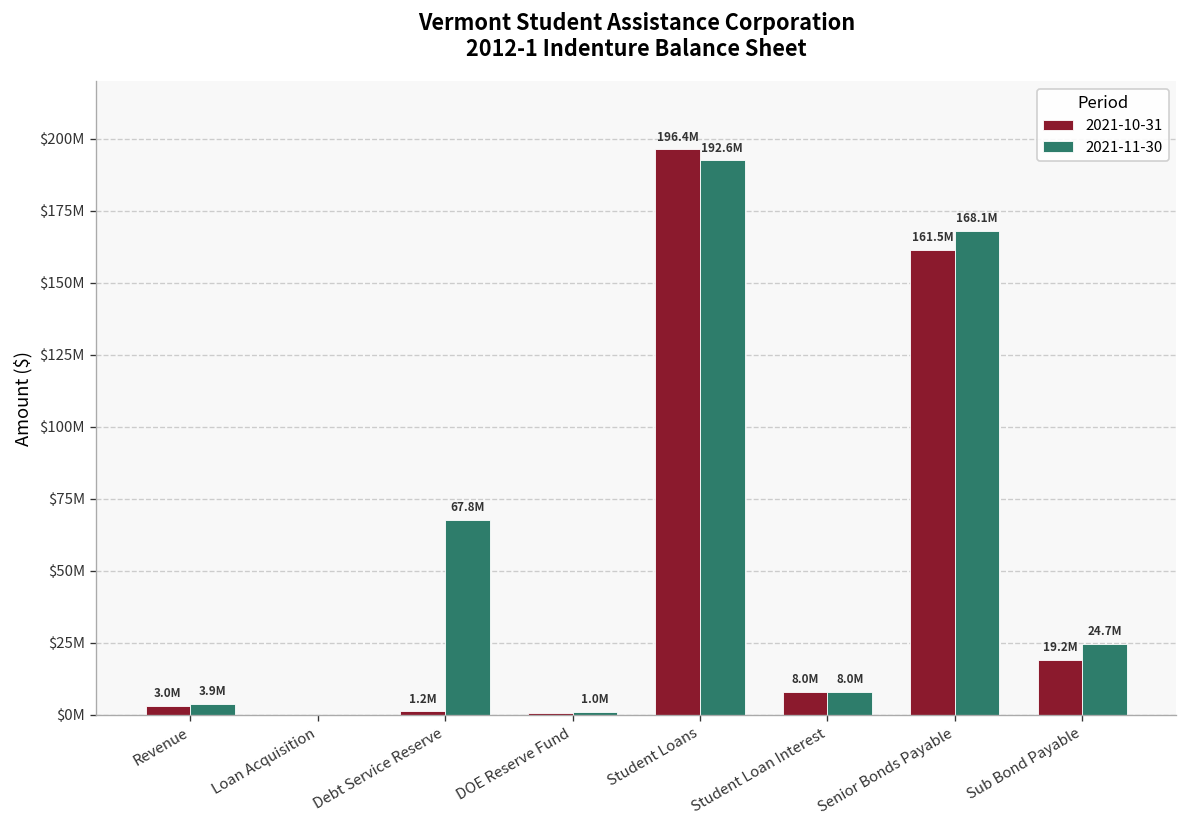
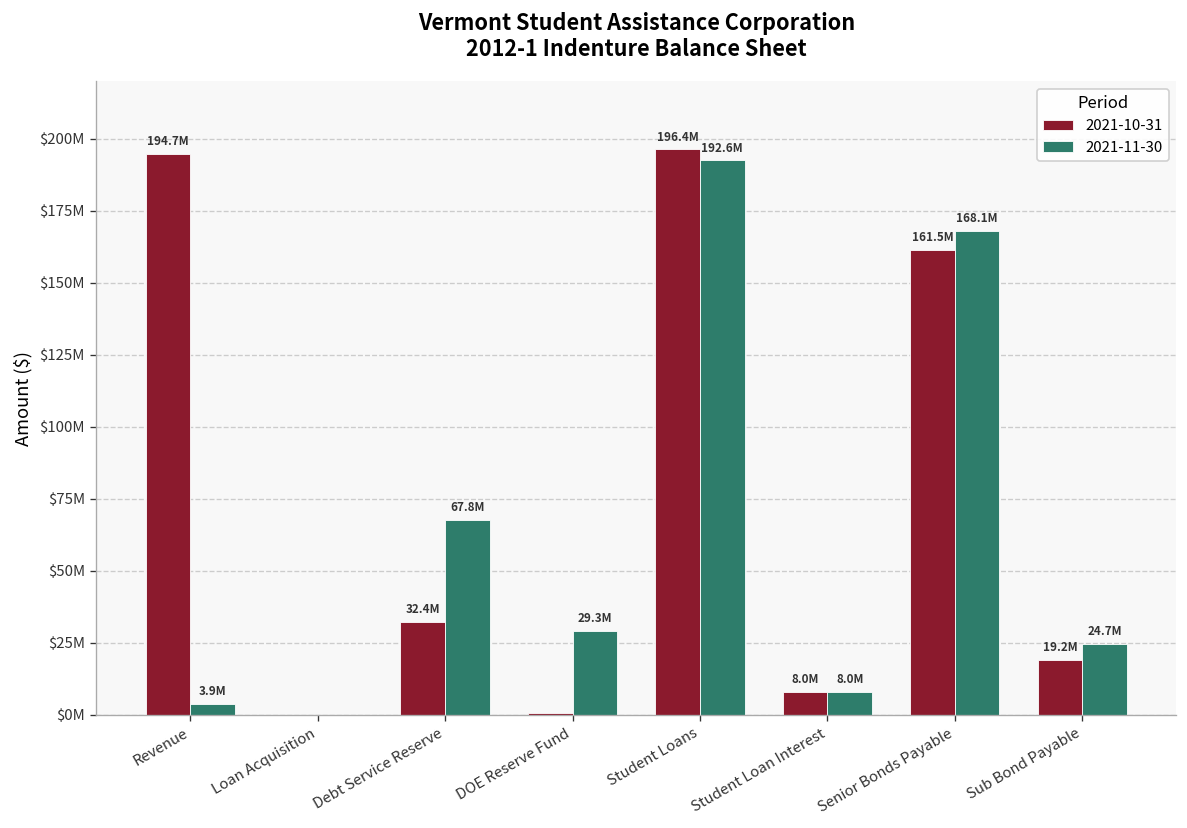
2021-10-31, Revenue: 3.0M -> 194.7M
2021-10-31, Debt Service Reserve: 1.2M -> 32.4M
2021-11-30, DOE Reserve Fund: 1.0M -> 29.3M
